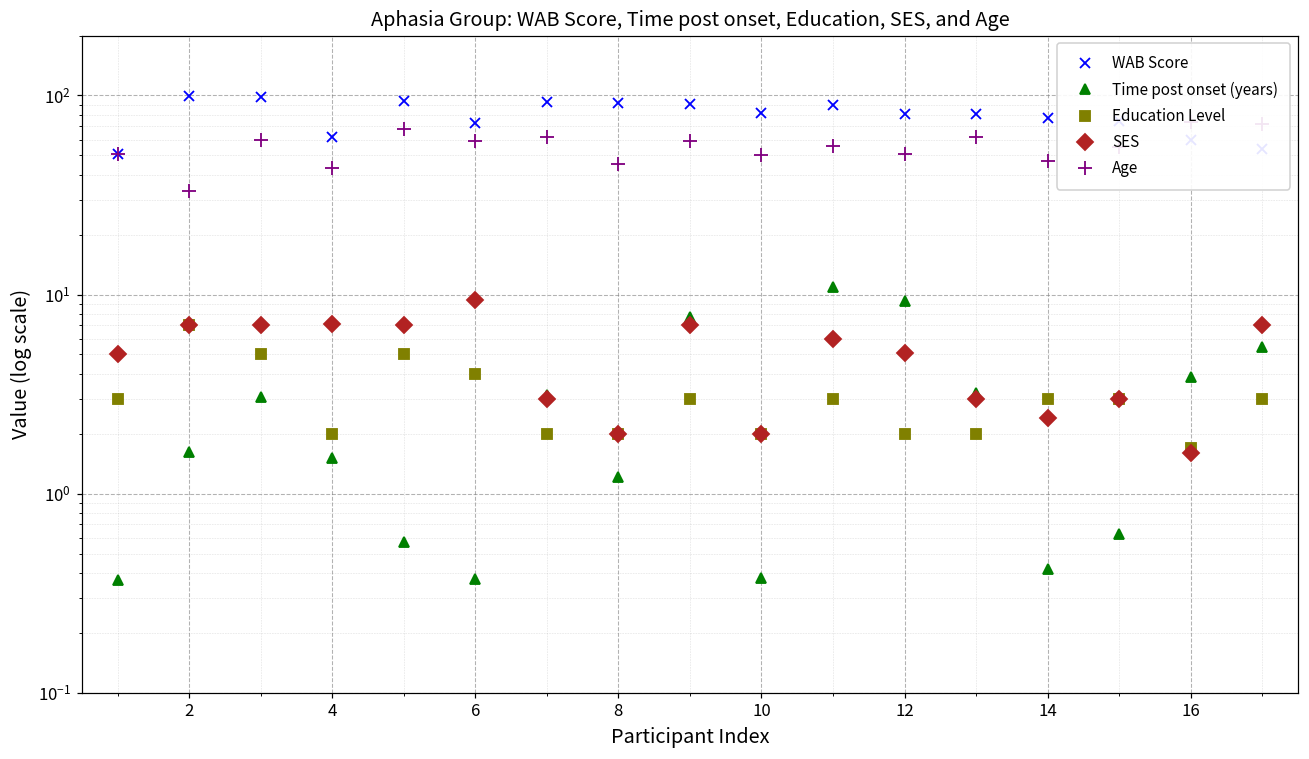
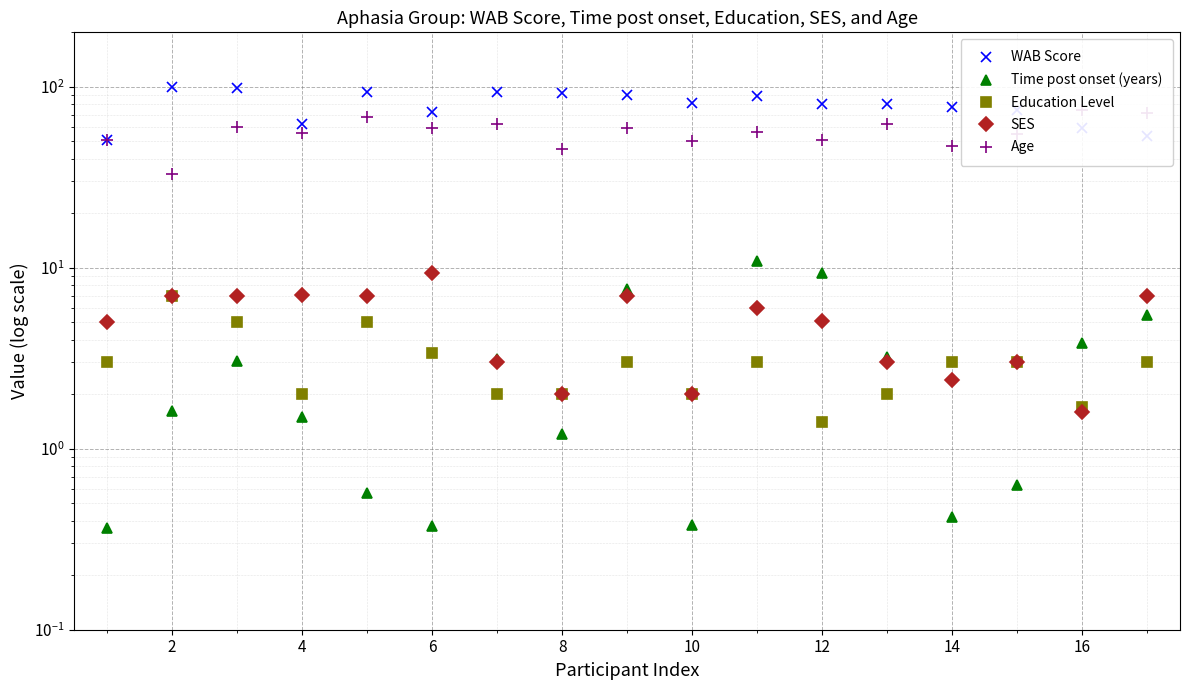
Age, 4: 43 -> 56
Education Level, 6: 4.0 -> 3.4
Education Level, 12: 2.0 -> 1.4
